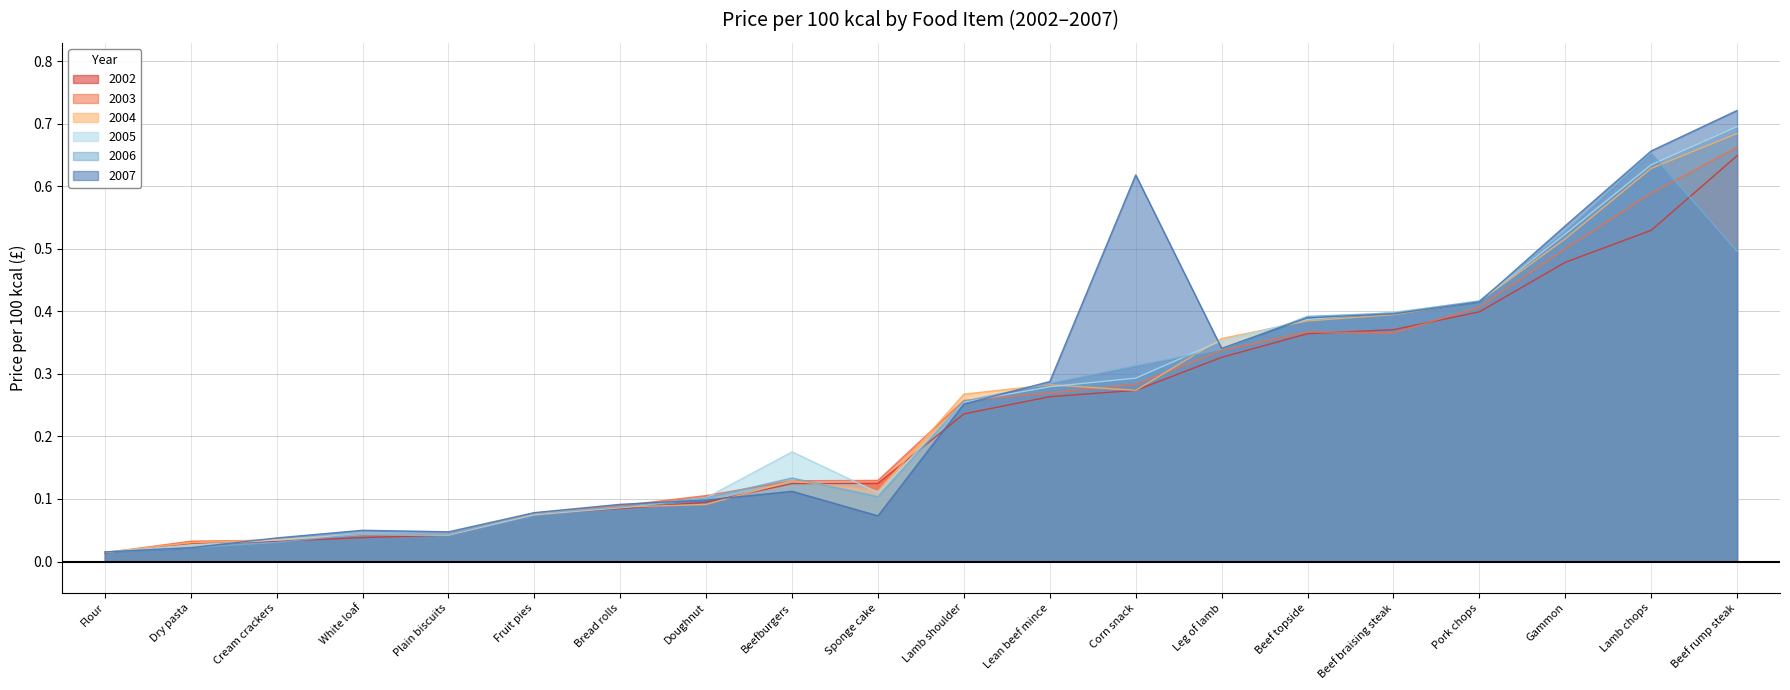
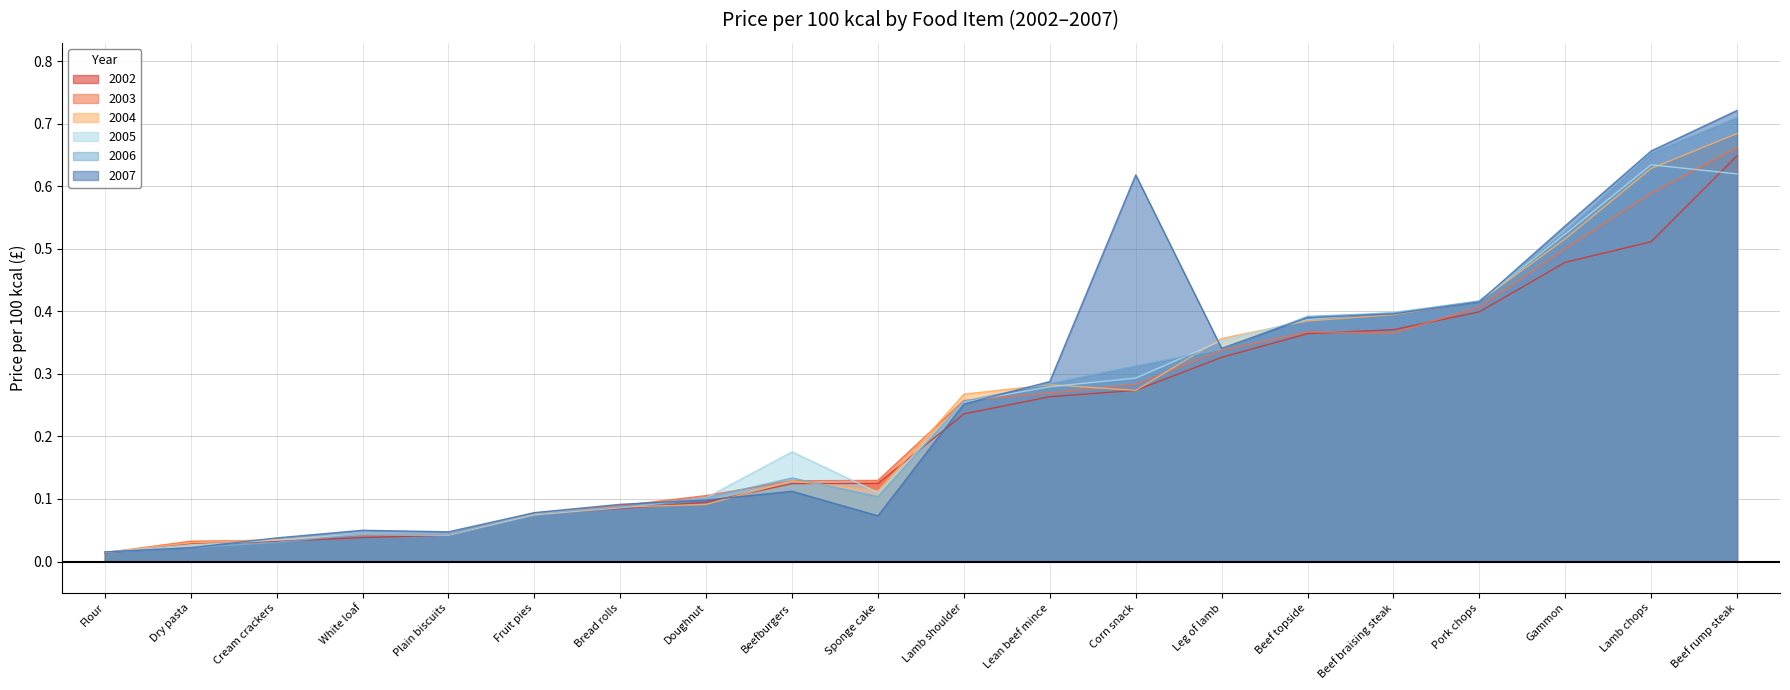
2002, Lamb chops: 0.53 -> 0.51
2005, Beef rump steak: 0.70 -> 0.62
2006, Beef rump steak: 0.50 -> 0.71
